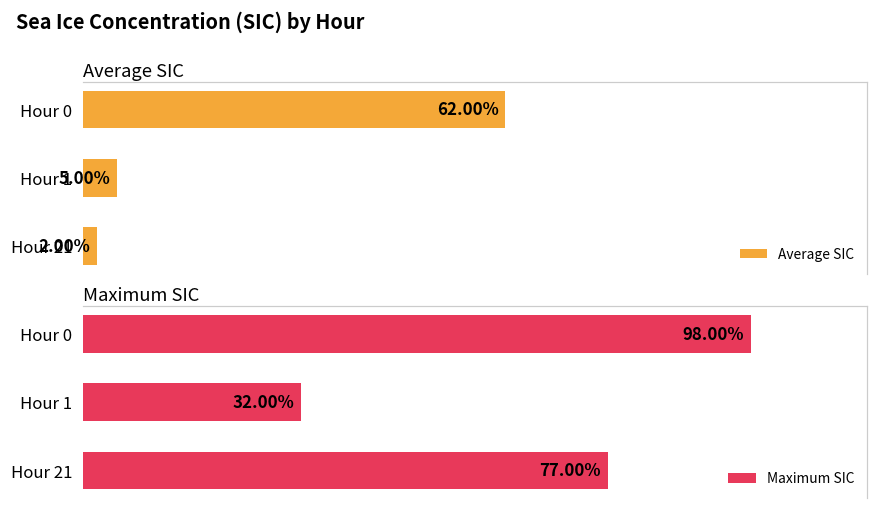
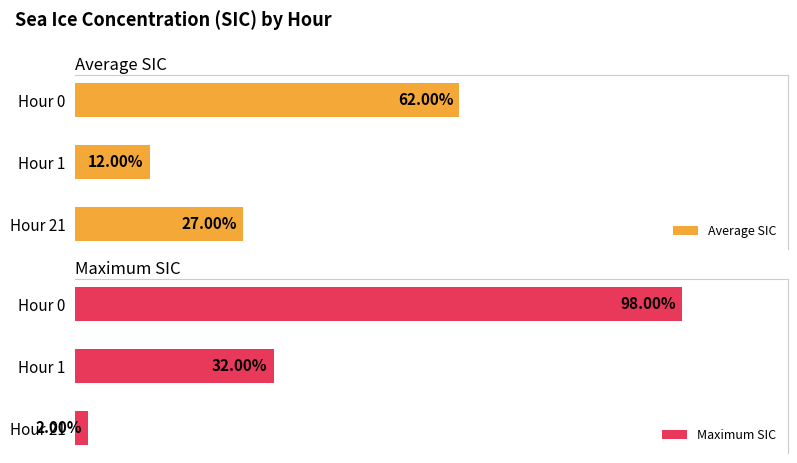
Average SIC, Hour 1: 5.00% -> 12.00%
Average SIC, Hour 21: 2.00% -> 27.00%
Maximum SIC, Hour 21: 77.00% -> 2.00%
